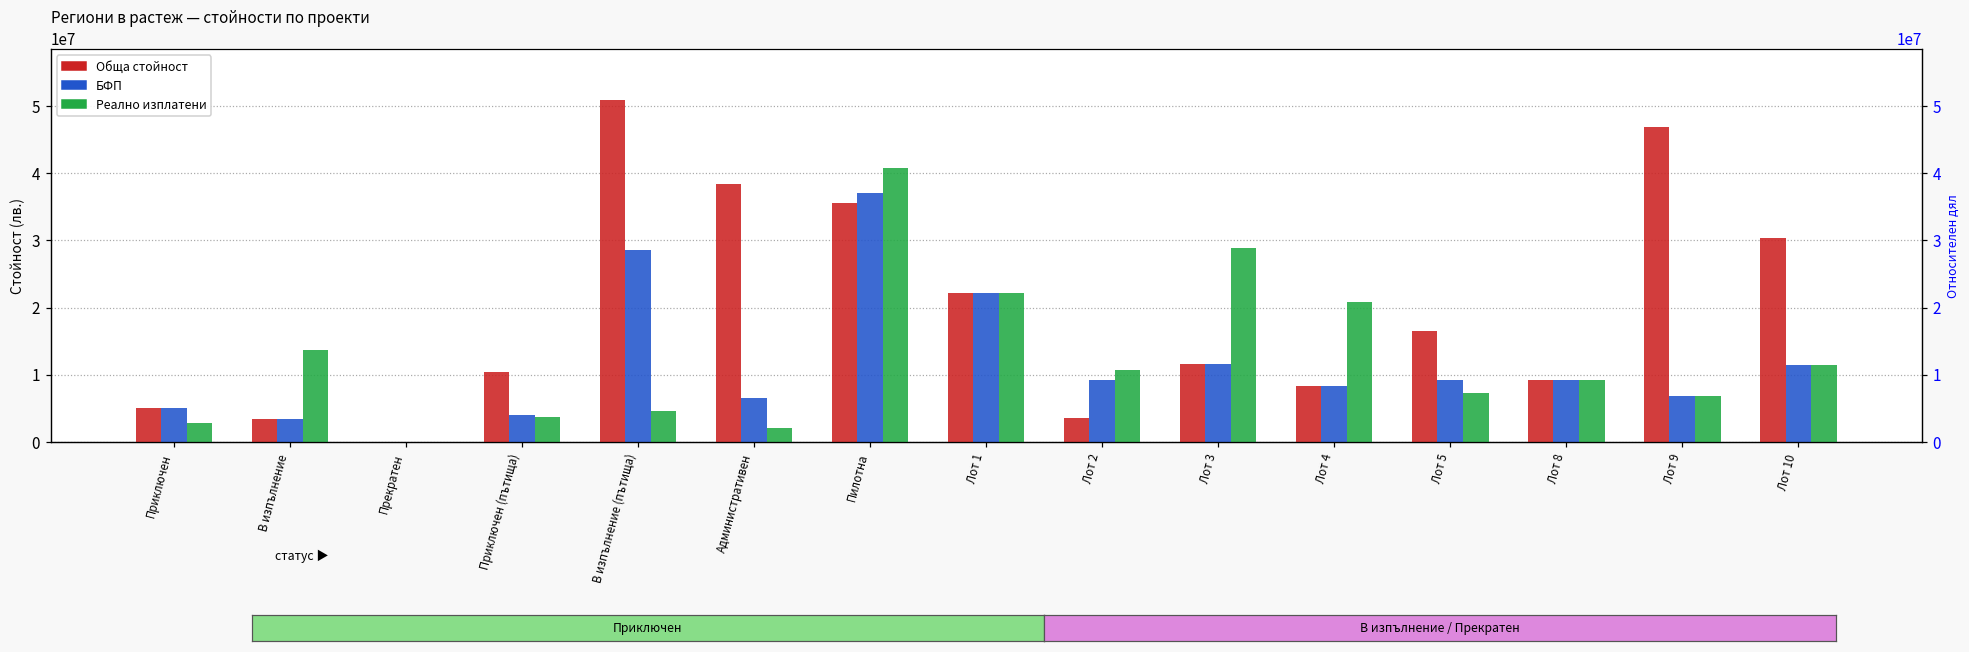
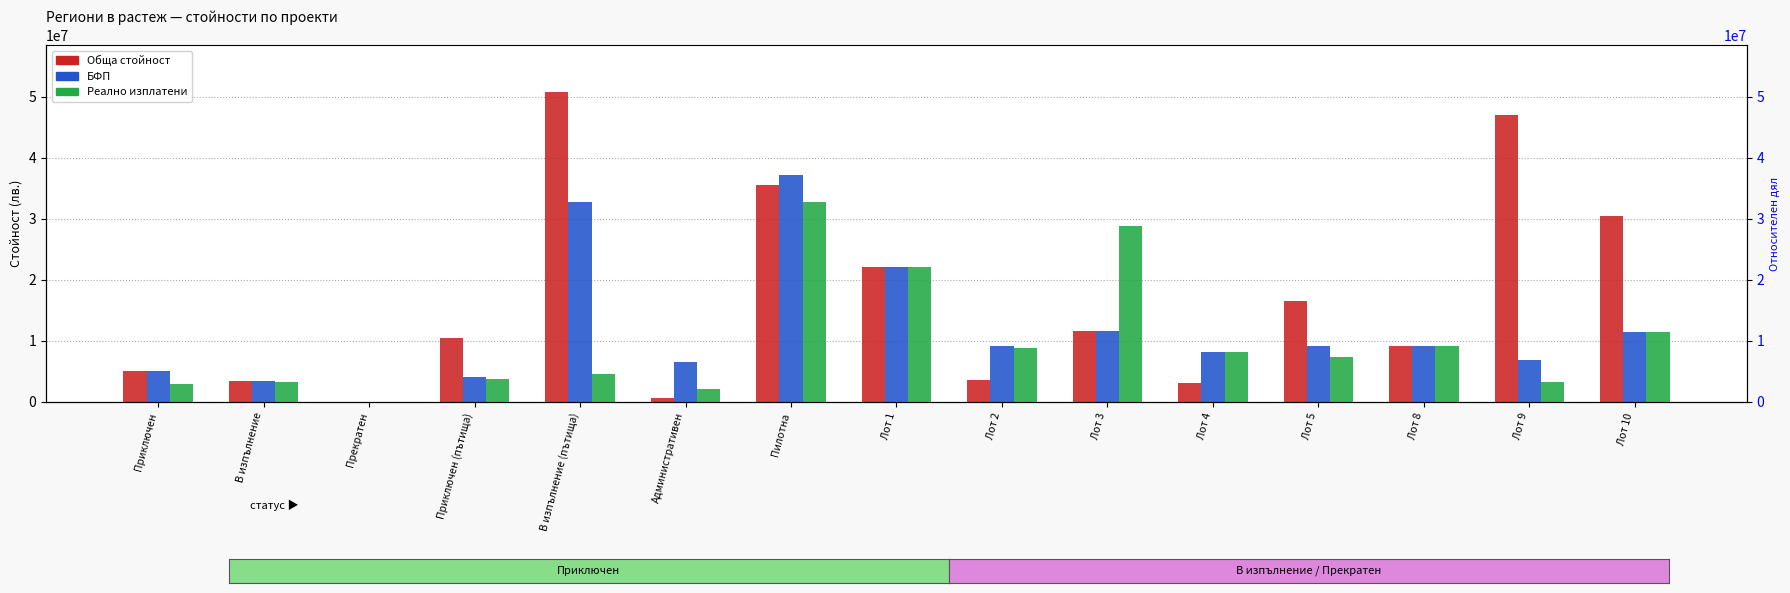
Реално изплатени, В изпълнение: 14000000 -> 3000000
БФП, В изпълнение (пътища): 29000000 -> 33000000
Обща стойност, Административен: 38000000 -> 1000000
Реално изплатени, Пилотна: 41000000 -> 33000000
Реално изплатени, Лот 2: 11000000 -> 9000000
Обща стойност, Лот 4: 8000000 -> 3000000
Реално изплатени, Лот 4: 21000000 -> 8000000
Реално изплатени, Лот 9: 7000000 -> 3000000
